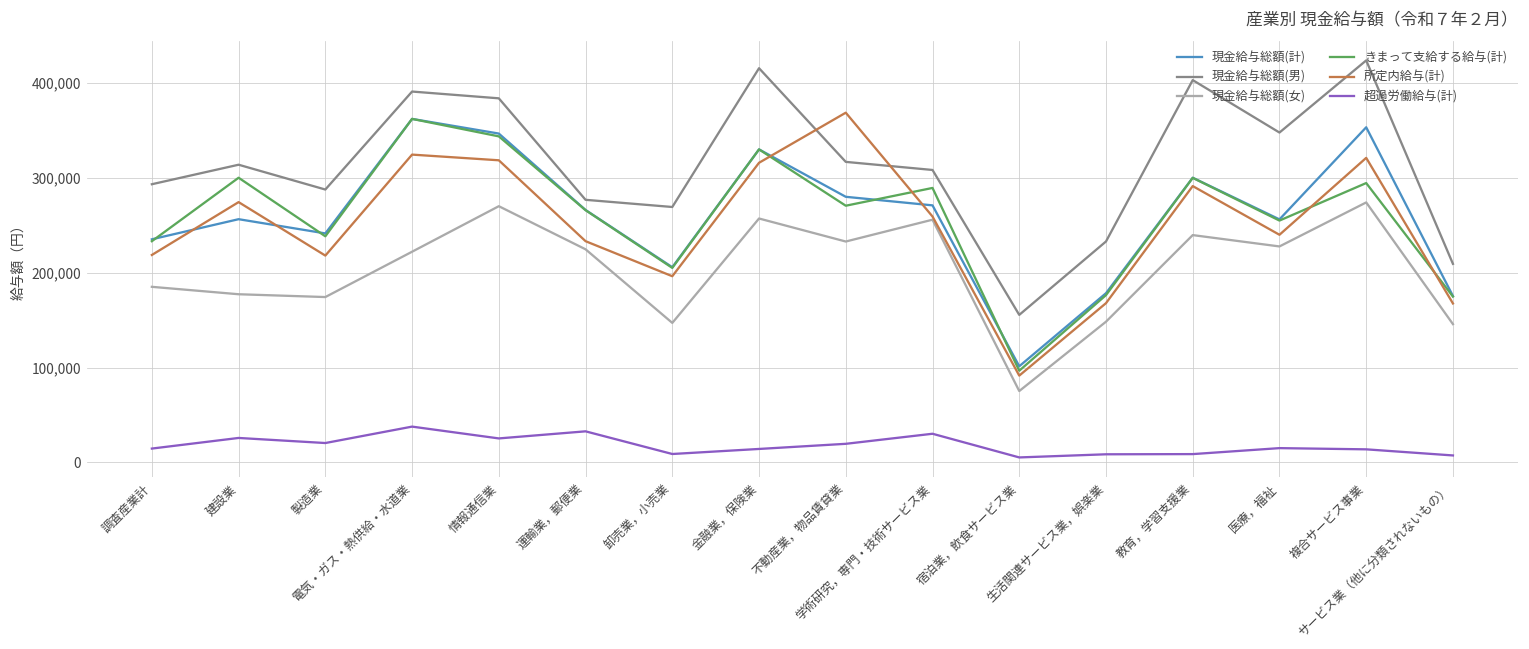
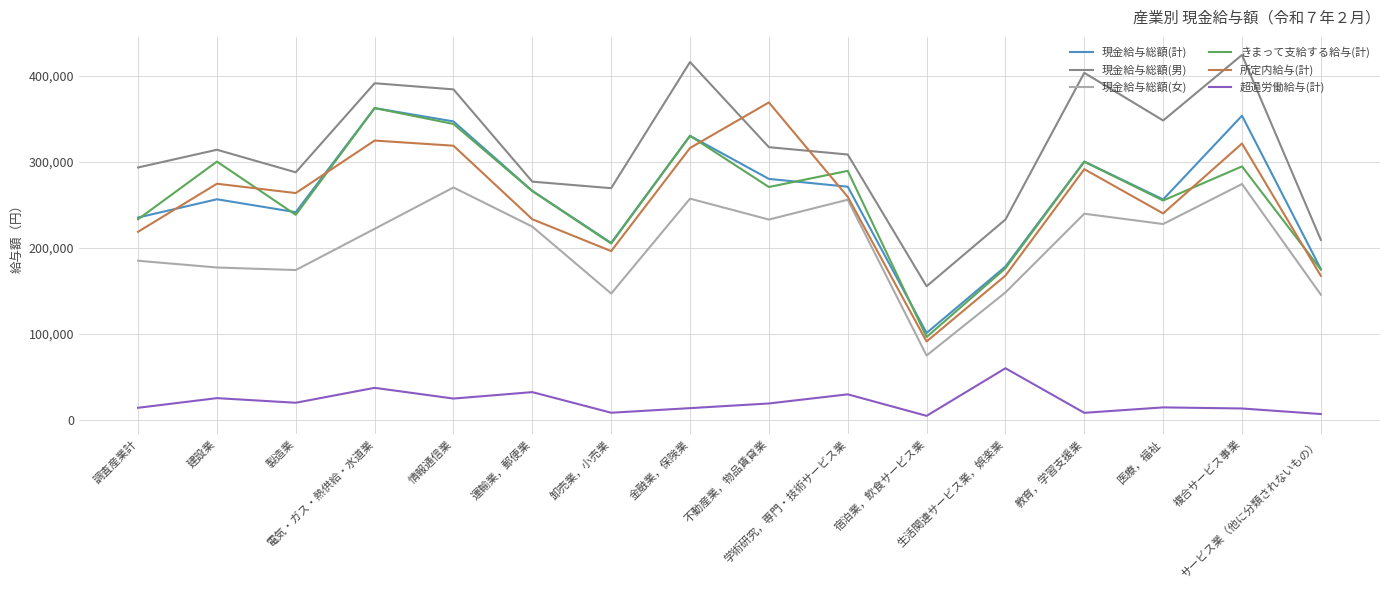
所定内給与(計), 製造業: 220,000 -> 260,000
超過労働給与(計), 生活関連サービス業，娯楽業: 10,000 -> 60,000
